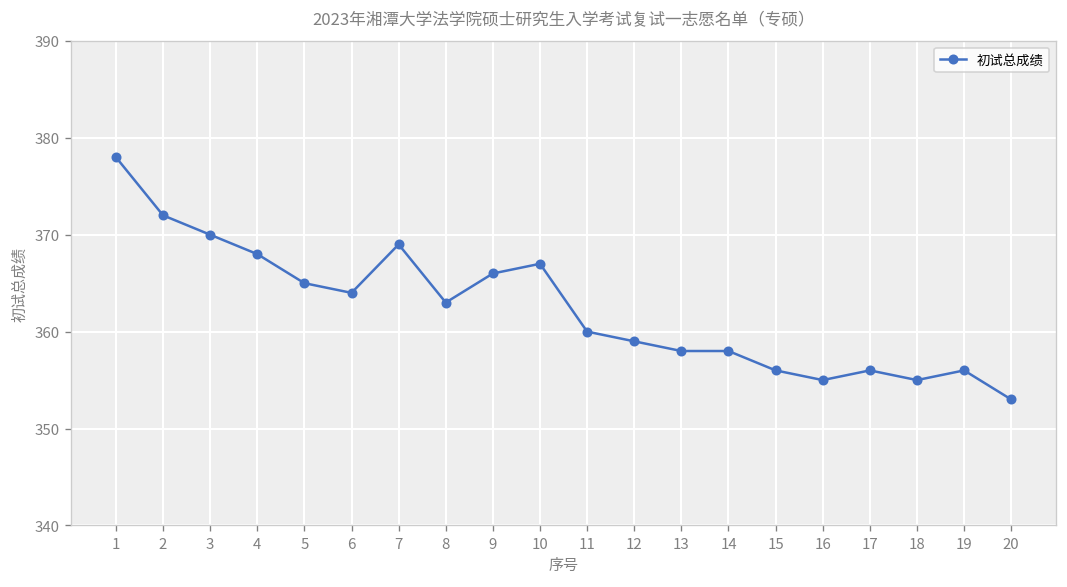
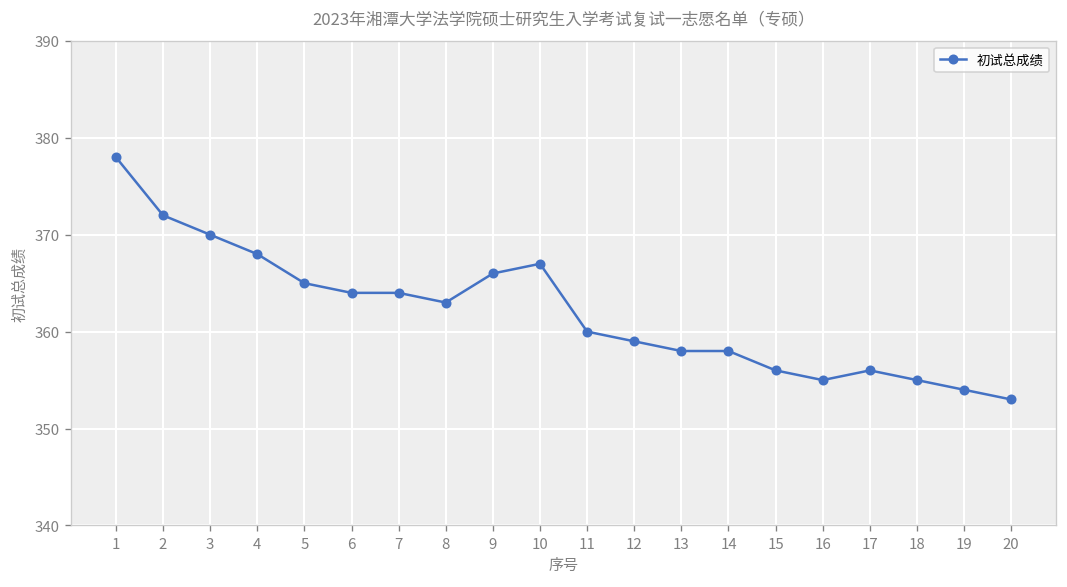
7: 369 -> 364
19: 356 -> 354
